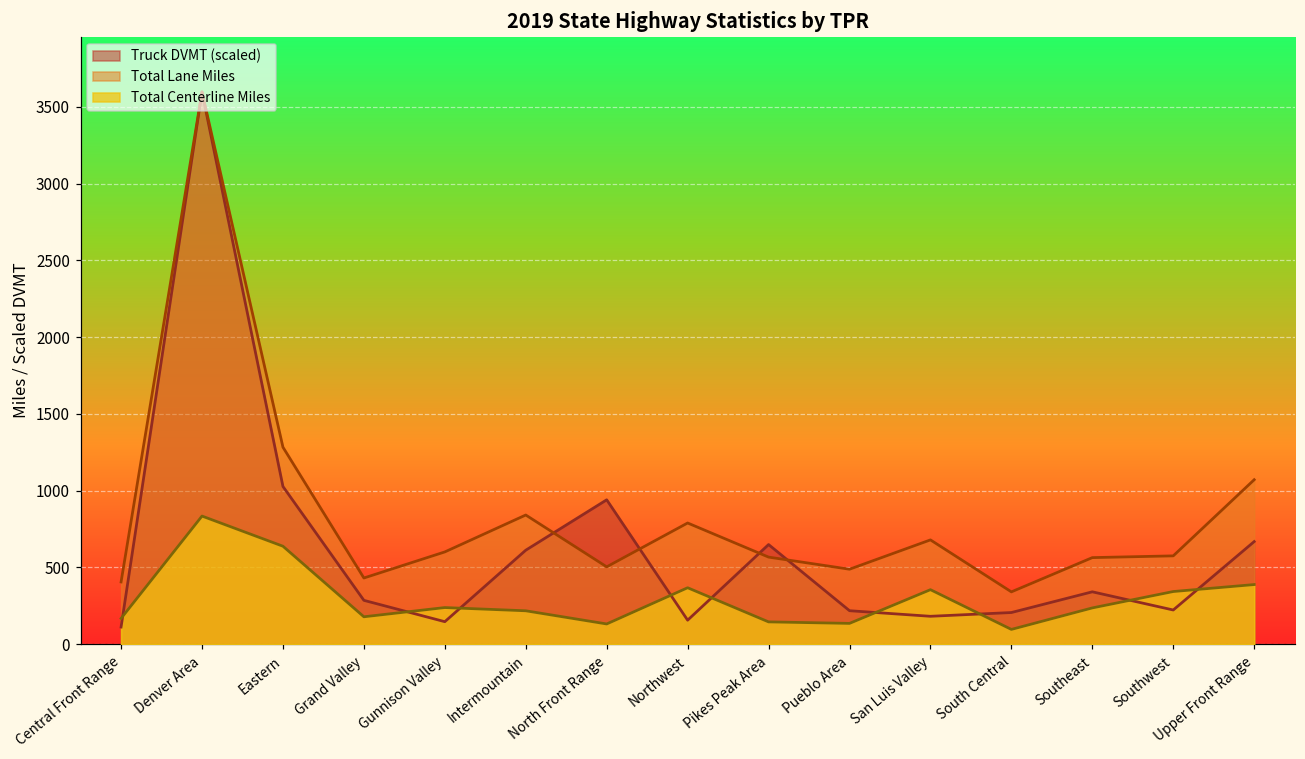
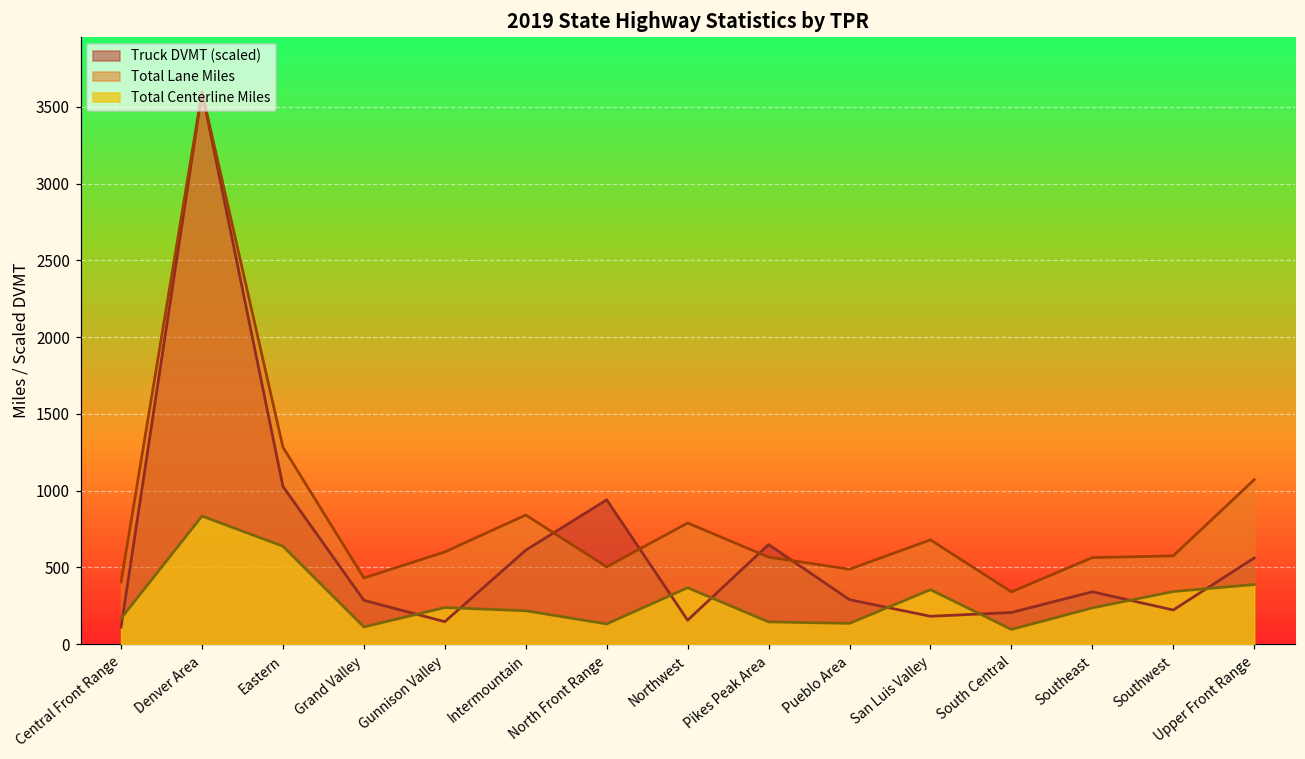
Total Centerline Miles, Grand Valley: 180 -> 110
Truck DVMT (scaled), Pueblo Area: 220 -> 290
Truck DVMT (scaled), Upper Front Range: 670 -> 560
